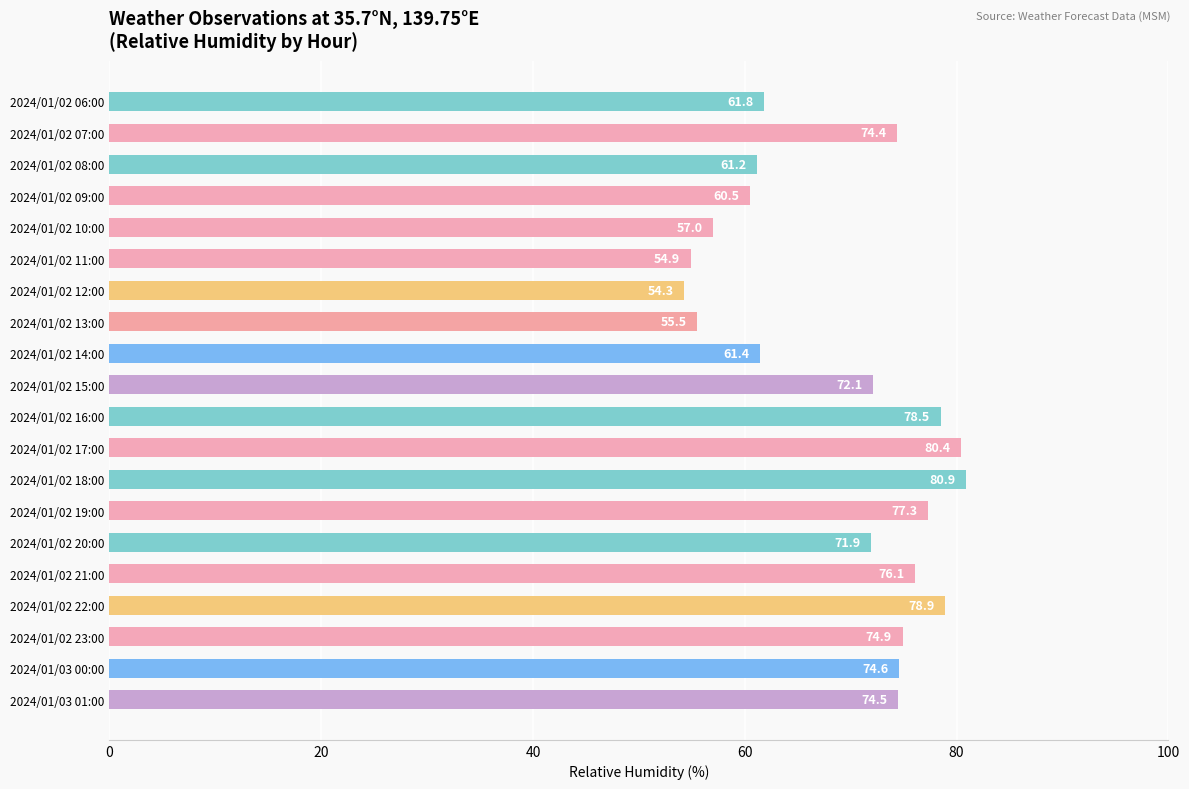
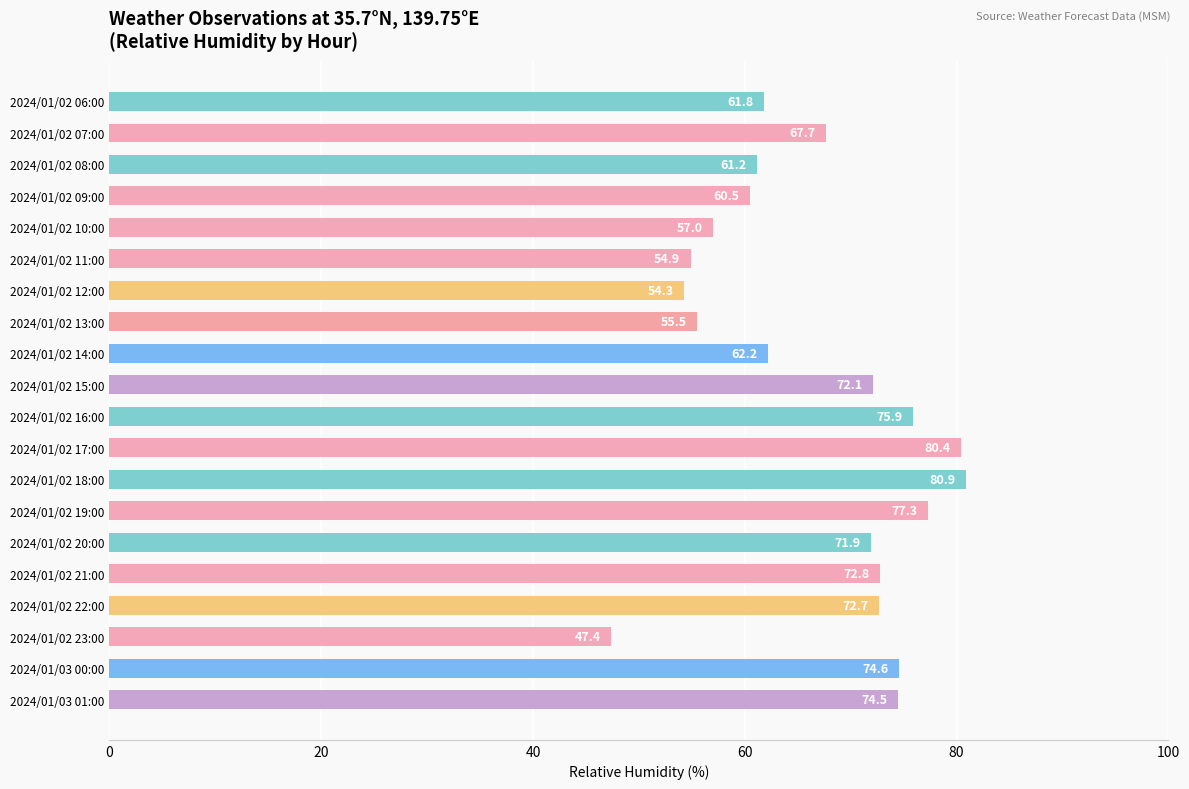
2024/01/02 07:00: 74.4 -> 67.7
2024/01/02 14:00: 61.4 -> 62.2
2024/01/02 16:00: 78.5 -> 75.9
2024/01/02 21:00: 76.1 -> 72.8
2024/01/02 22:00: 78.9 -> 72.7
2024/01/02 23:00: 74.9 -> 47.4
